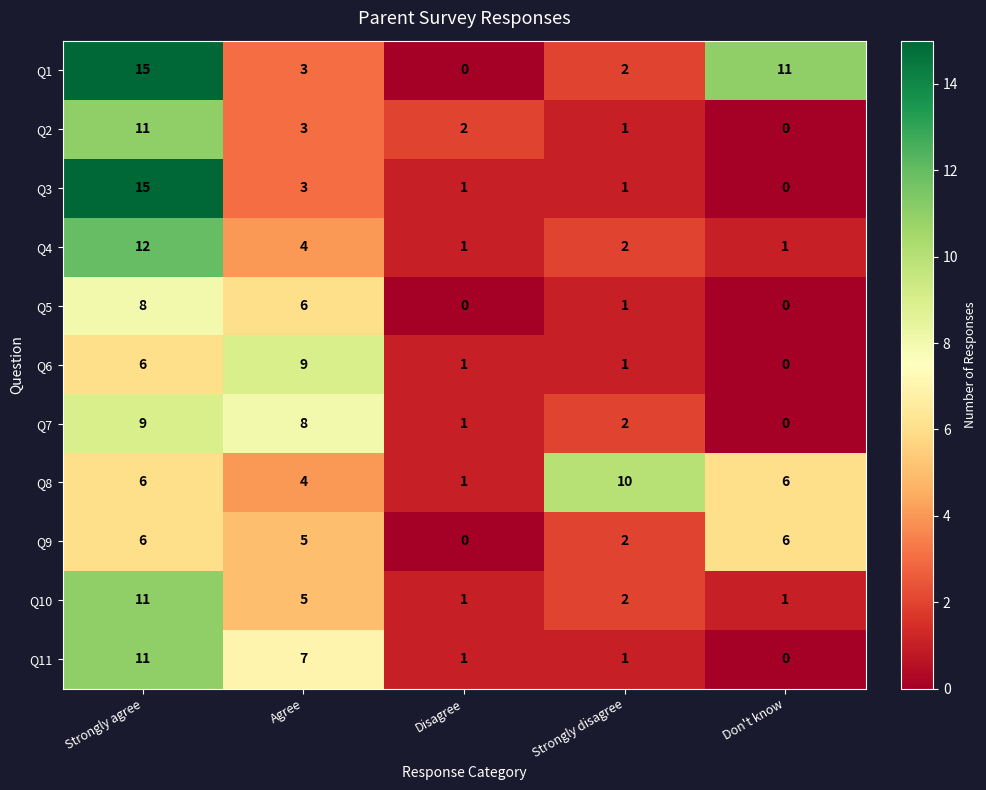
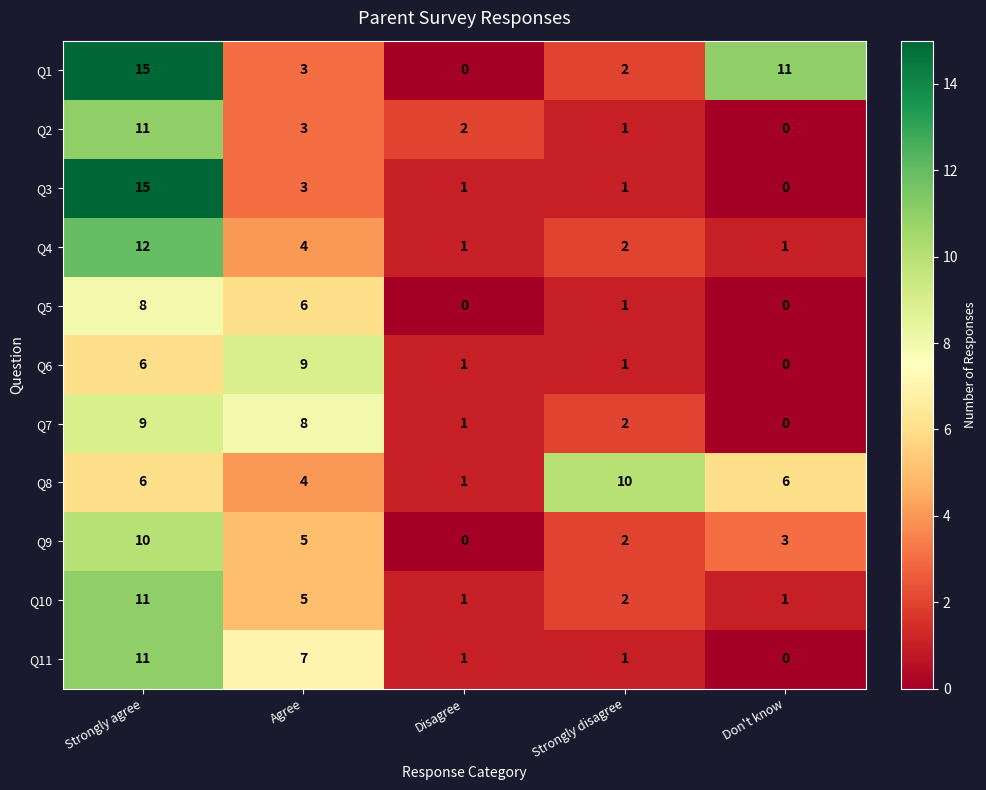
Q9, Strongly agree: 6 -> 10
Q9, Don't know: 6 -> 3
